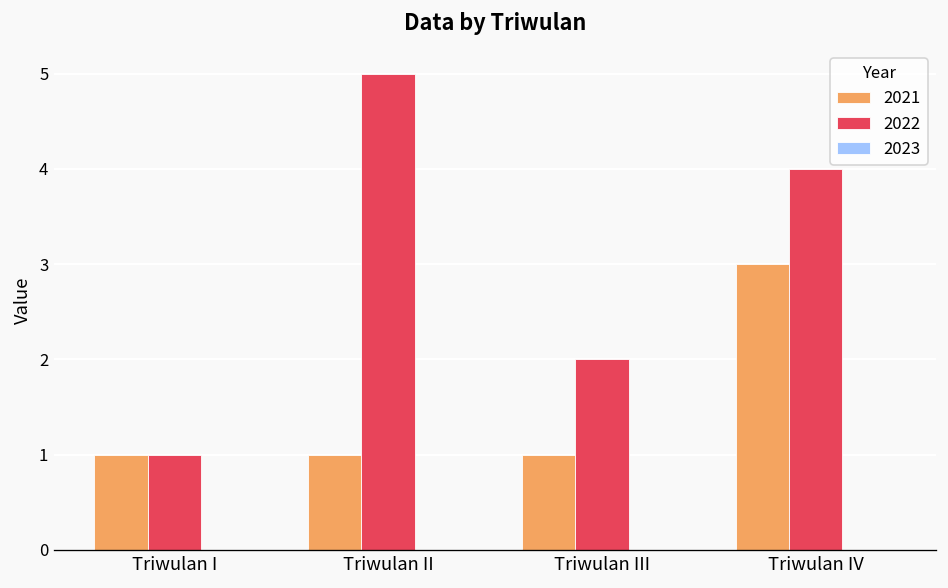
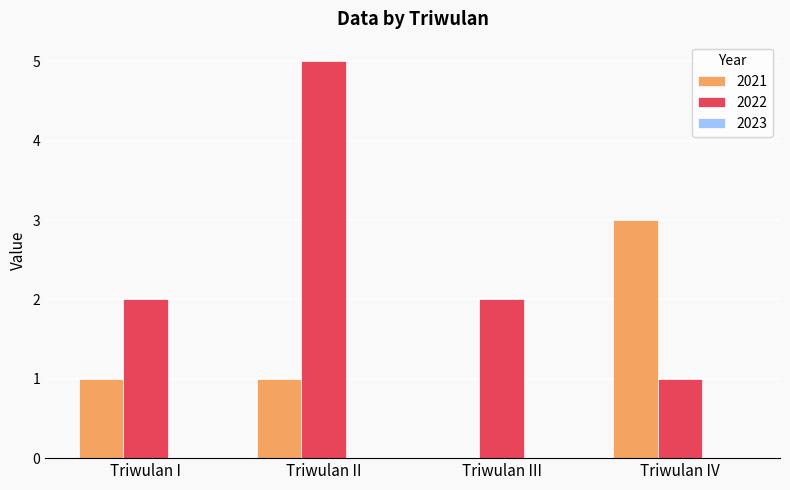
2022, Triwulan I: 1 -> 2
2021, Triwulan III: 1 -> 0
2022, Triwulan IV: 4 -> 1
